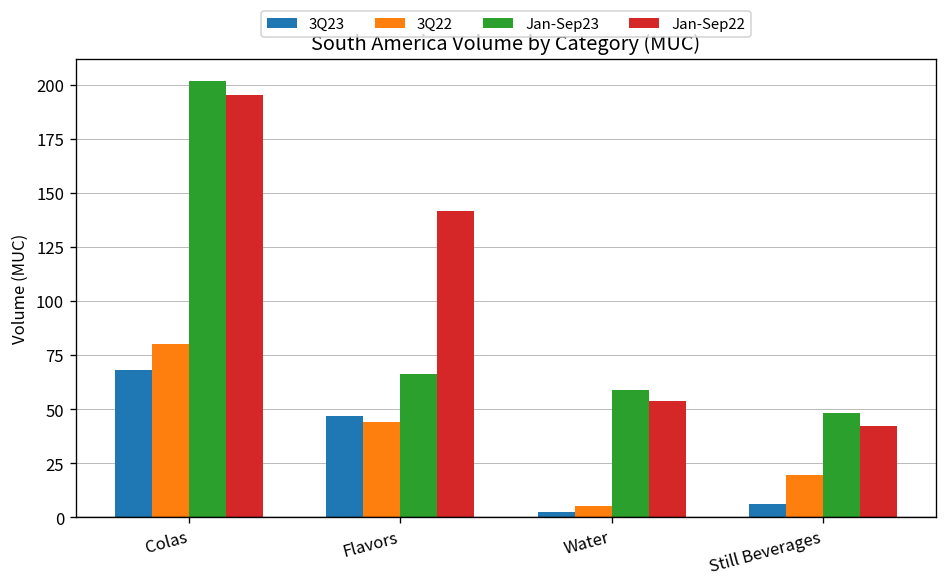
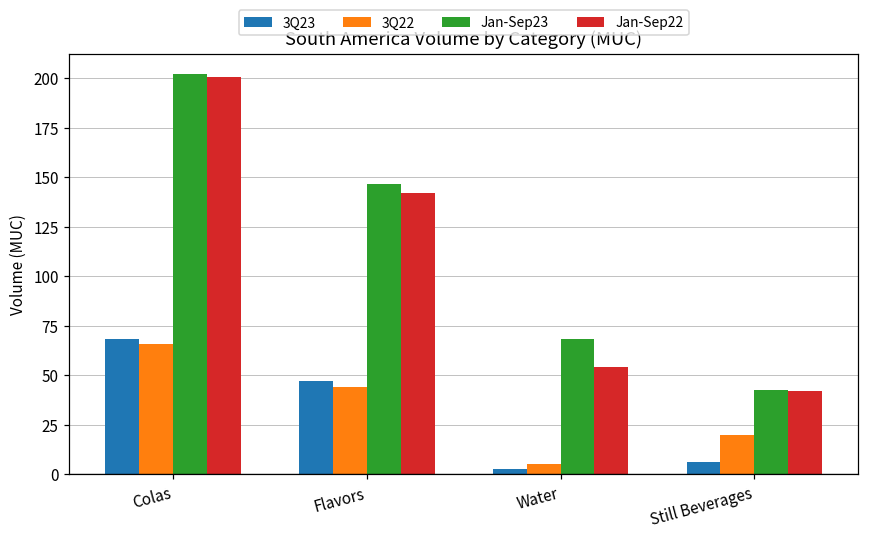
3Q22, Colas: 80 -> 66
Jan-Sep22, Colas: 196 -> 200
Jan-Sep23, Flavors: 66 -> 147
Jan-Sep23, Water: 59 -> 69
Jan-Sep23, Still Beverages: 48 -> 43
